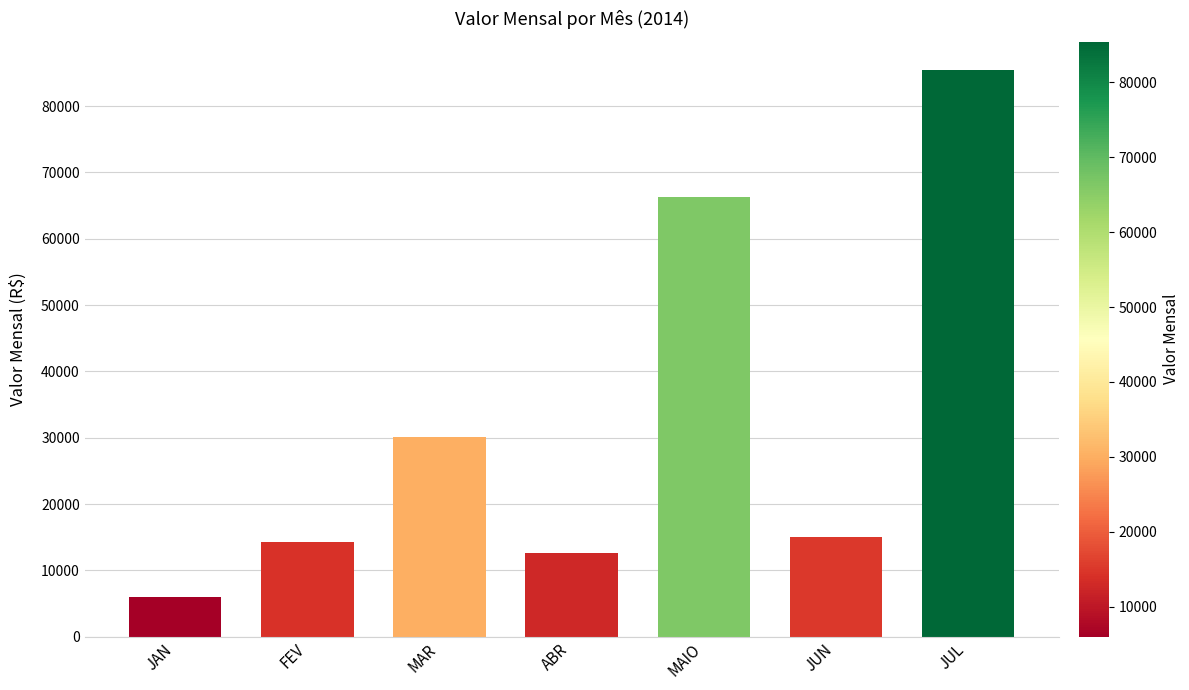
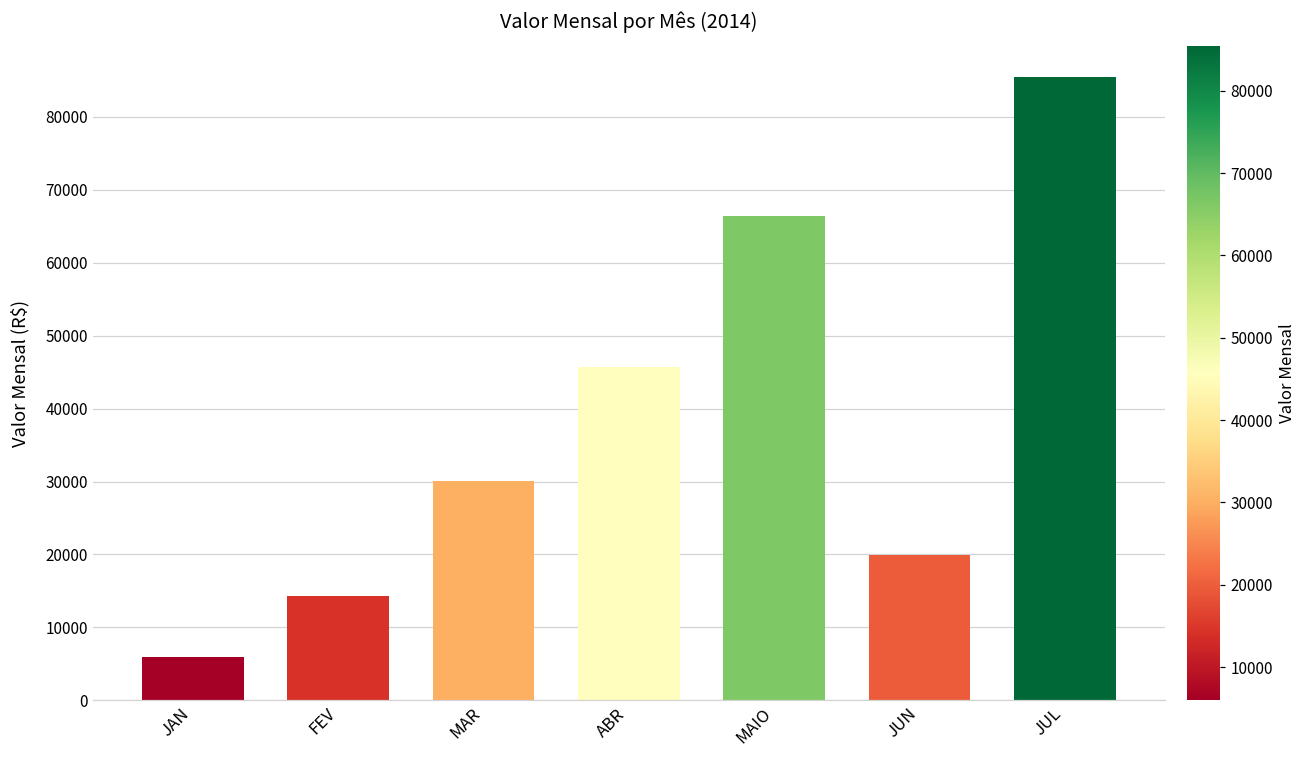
ABR: 13000 -> 46000
JUN: 15000 -> 20000
